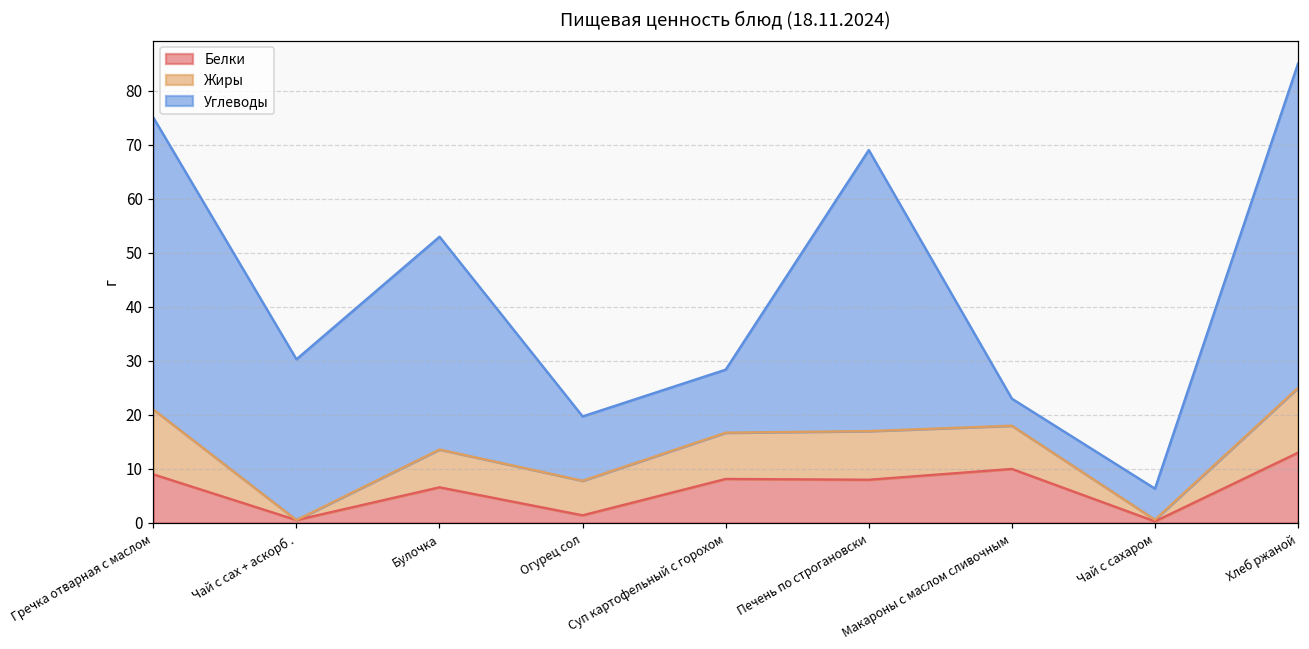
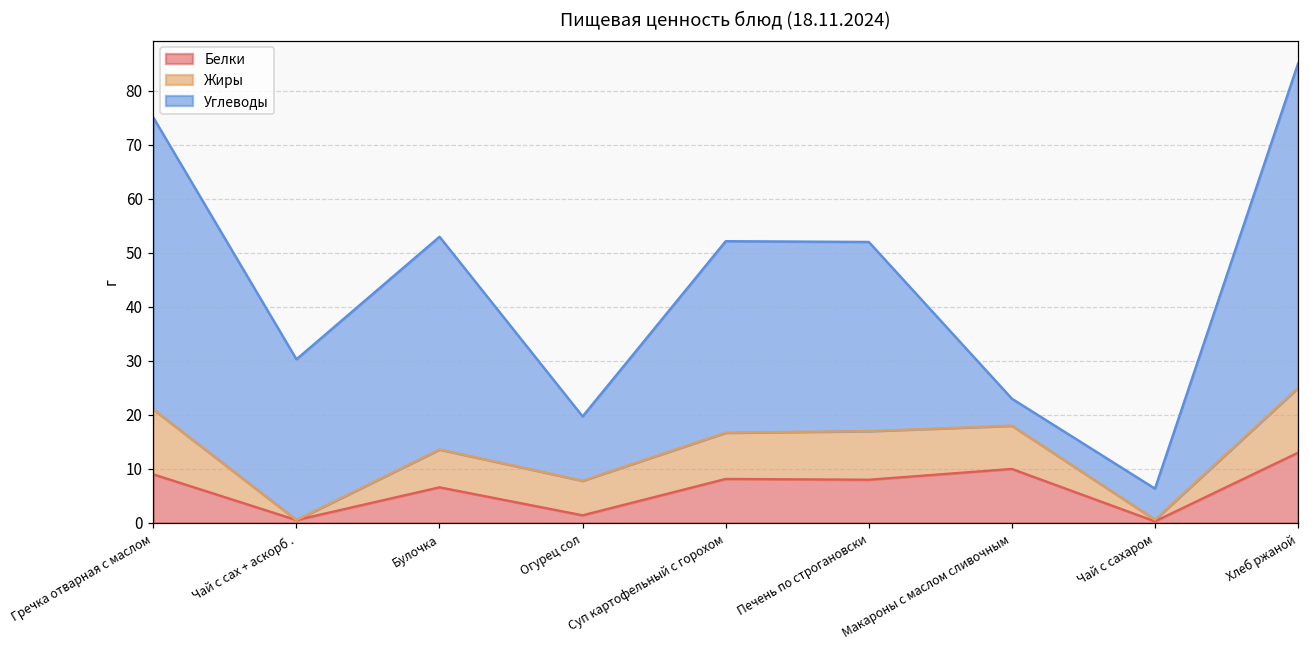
Углеводы, Суп картофельный с горохом: 12 -> 35
Углеводы, Печень по строгановски: 52 -> 35
